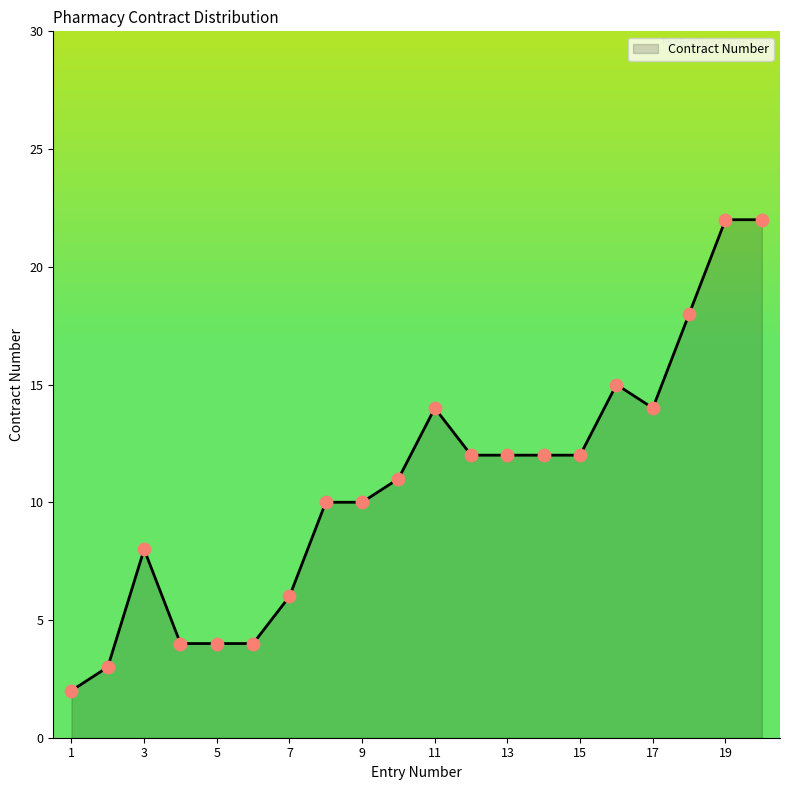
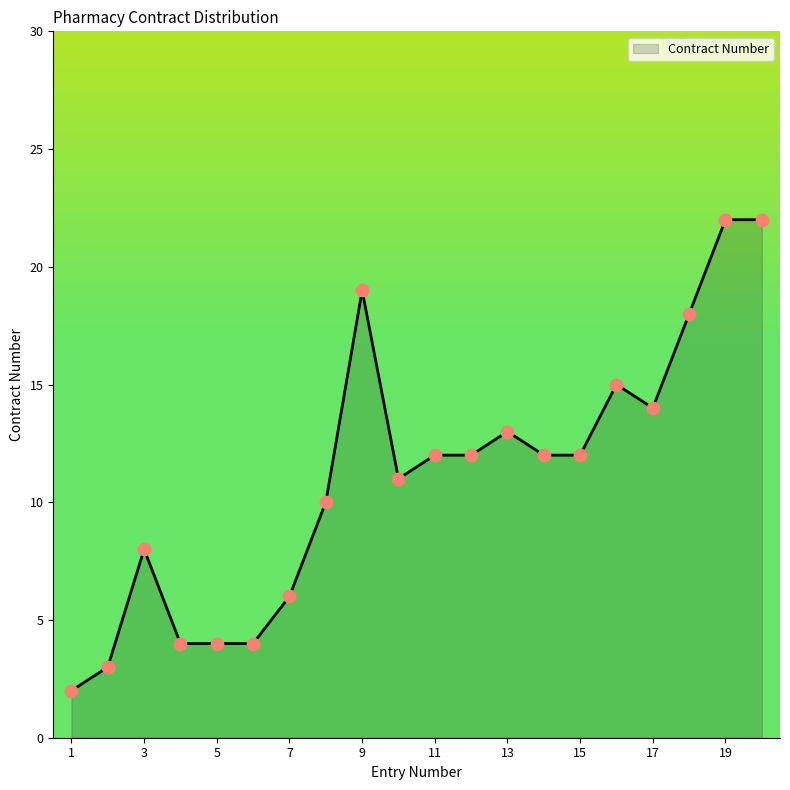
9: 10 -> 19
11: 14 -> 12
13: 12 -> 13
